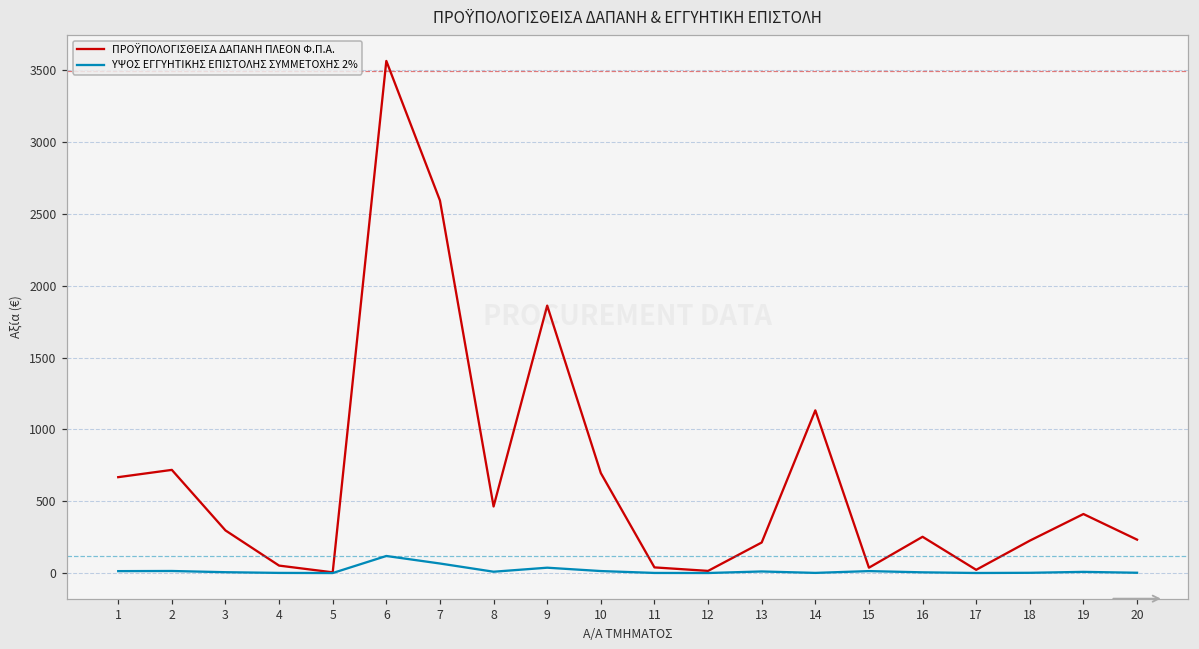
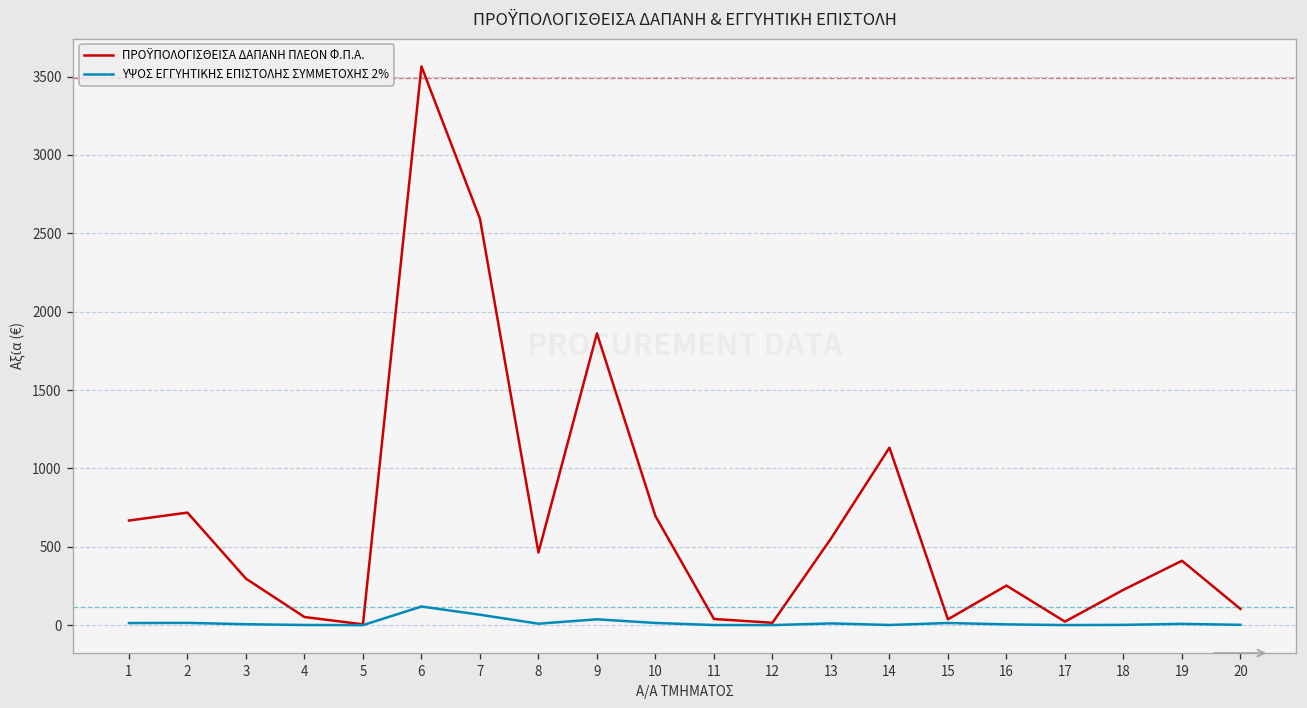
ΠΡΟΫΠΟΛΟΓΙΣΘΕΙΣΑ ΔΑΠΑΝΗ ΠΛΕΟΝ Φ.Π.Α., 13: 210 -> 550
ΠΡΟΫΠΟΛΟΓΙΣΘΕΙΣΑ ΔΑΠΑΝΗ ΠΛΕΟΝ Φ.Π.Α., 20: 230 -> 100
